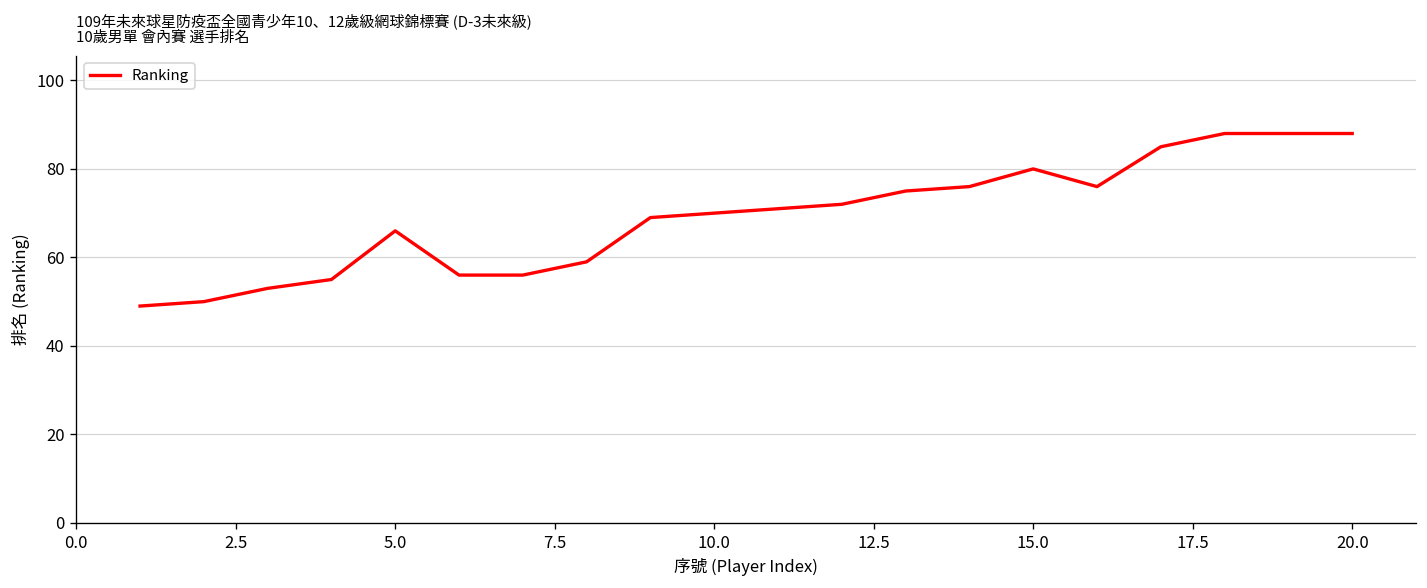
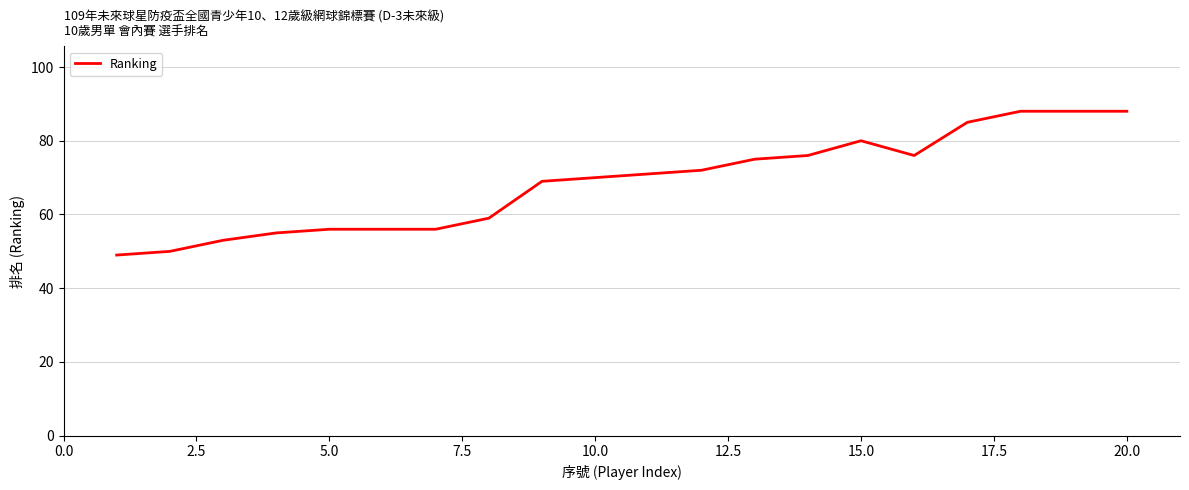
5.0: 66 -> 56
